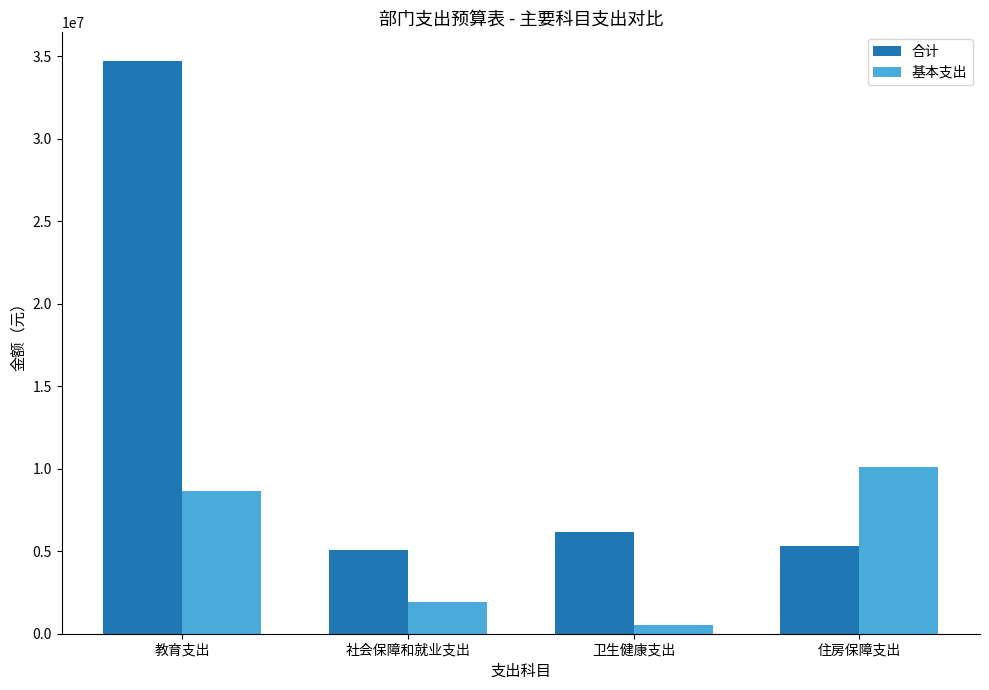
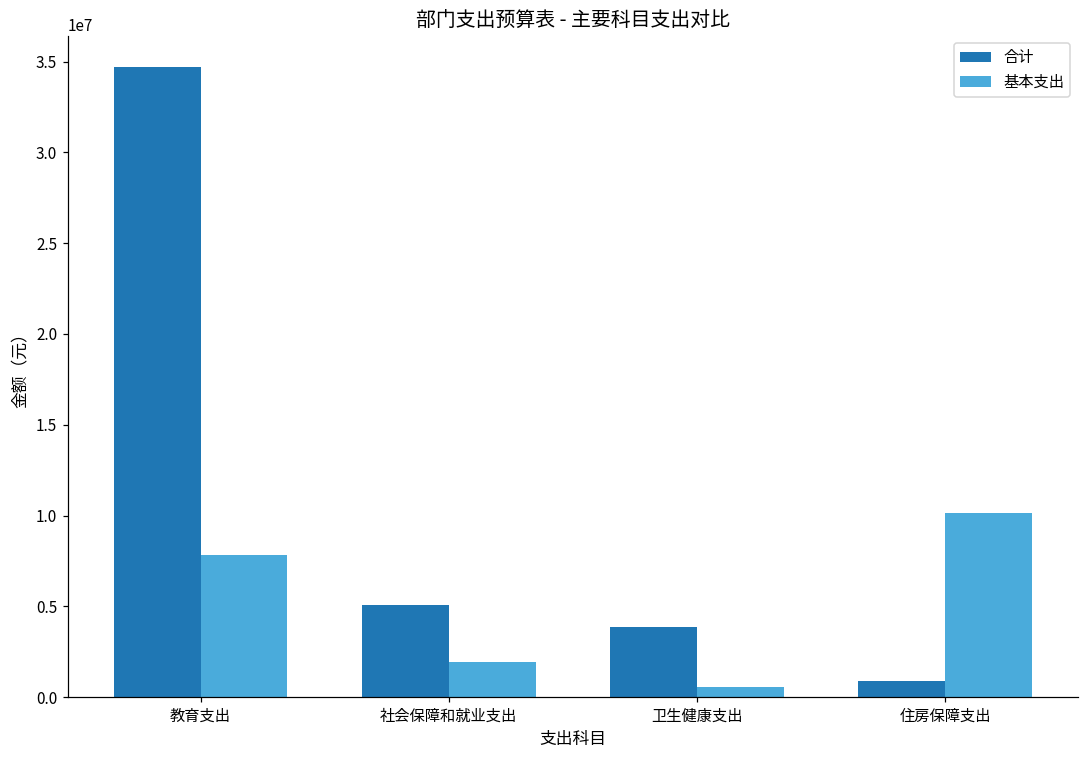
基本支出, 教育支出: 8700000 -> 7800000
合计, 卫生健康支出: 6100000 -> 3900000
合计, 住房保障支出: 5300000 -> 900000
